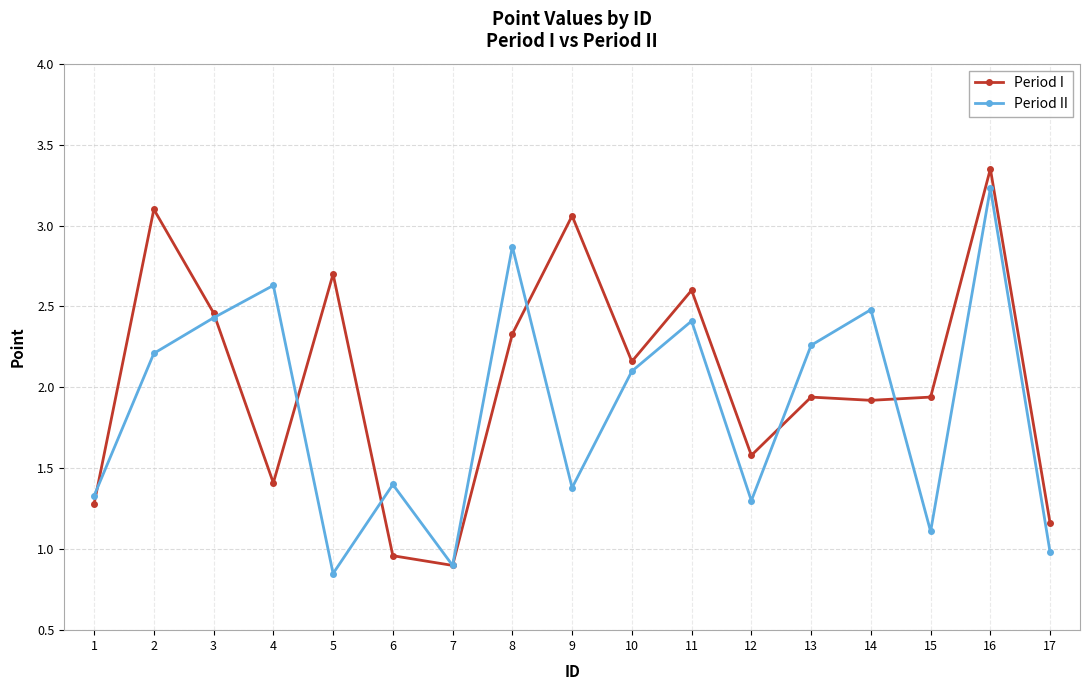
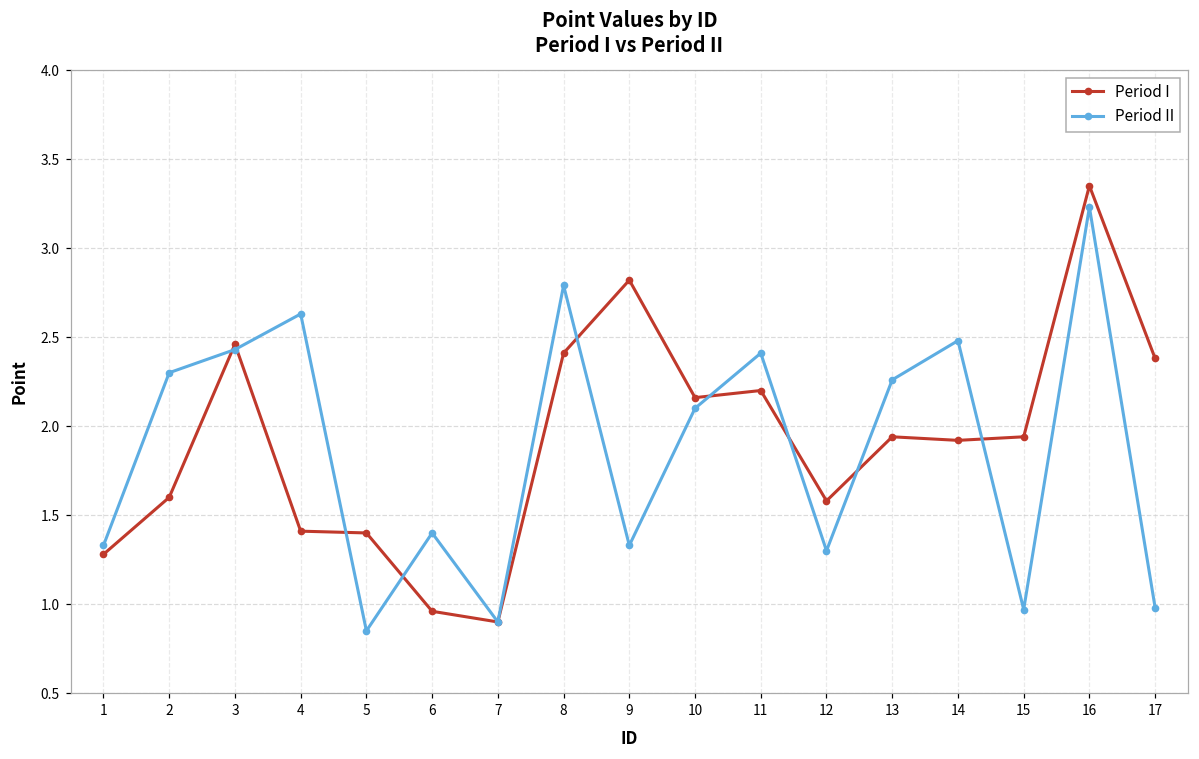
Period I, 2: 3.1 -> 1.6
Period II, 2: 2.21 -> 2.30
Period I, 5: 2.7 -> 1.4
Period I, 8: 2.33 -> 2.41
Period II, 8: 2.87 -> 2.79
Period I, 9: 3.06 -> 2.82
Period II, 9: 1.38 -> 1.33
Period I, 11: 2.6 -> 2.2
Period II, 15: 1.11 -> 0.97
Period I, 17: 1.16 -> 2.38
